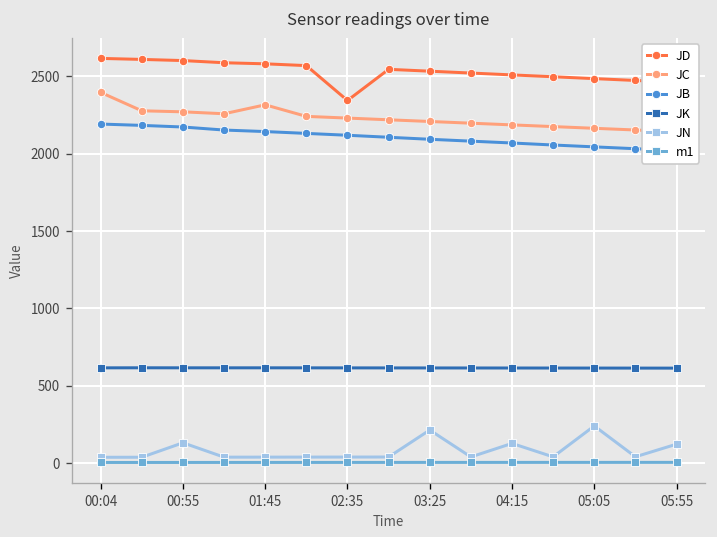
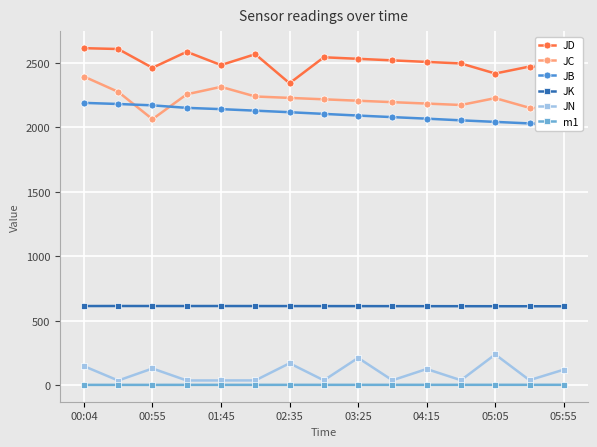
JN, 00:04: 40 -> 150
JD, 00:55: 2600 -> 2460
JC, 00:55: 2270 -> 2060
JD, 01:45: 2580 -> 2480
JN, 02:35: 40 -> 170
JD, 05:05: 2480 -> 2420
JC, 05:05: 2160 -> 2230
